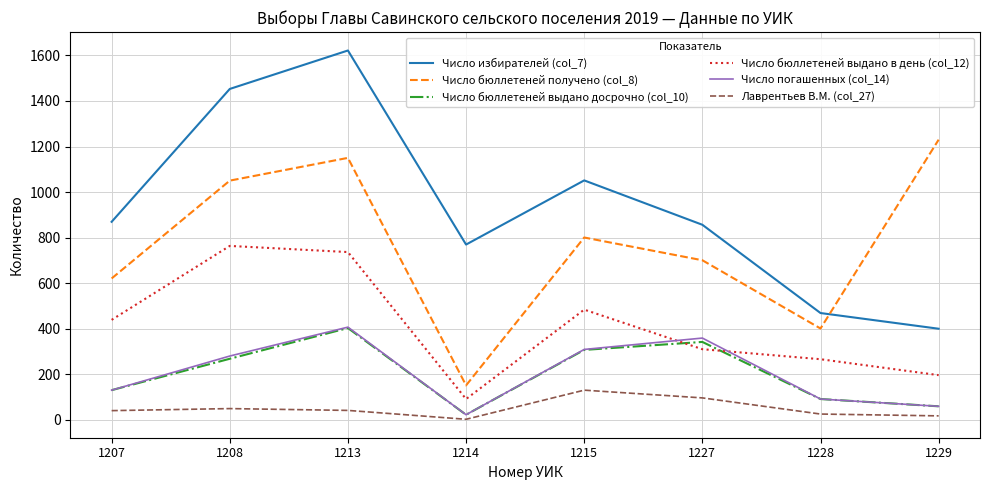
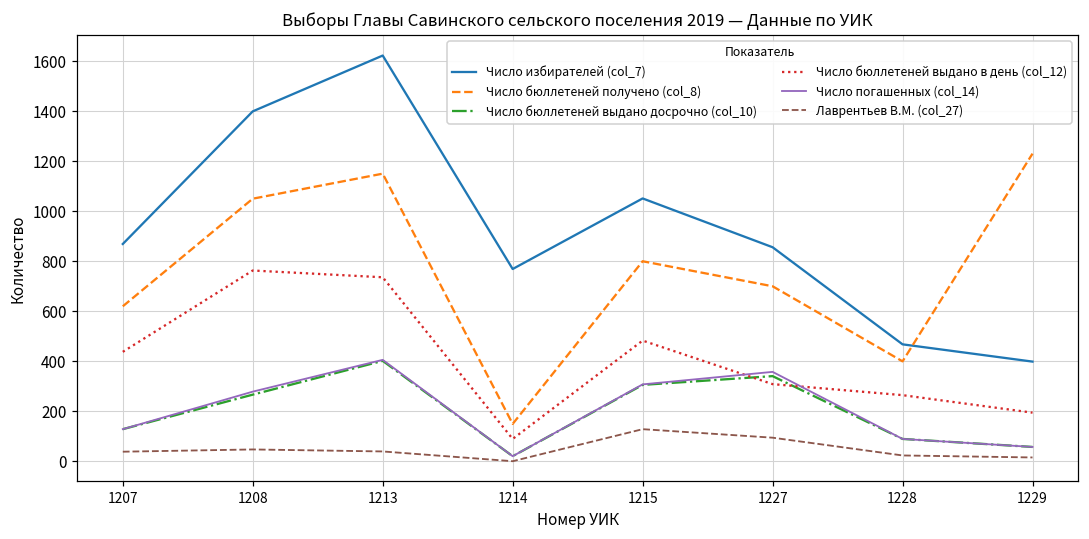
Число избирателей (col_7), 1208: 1450 -> 1400
